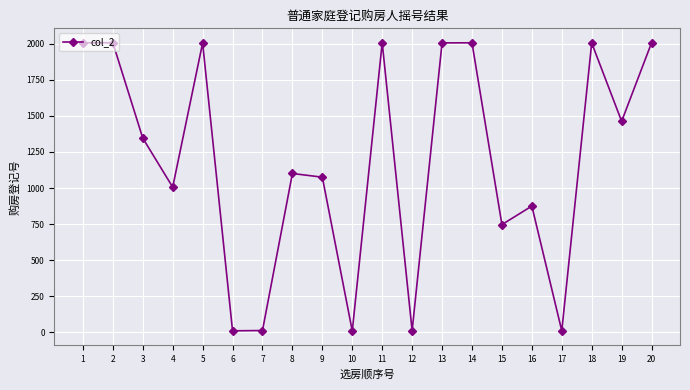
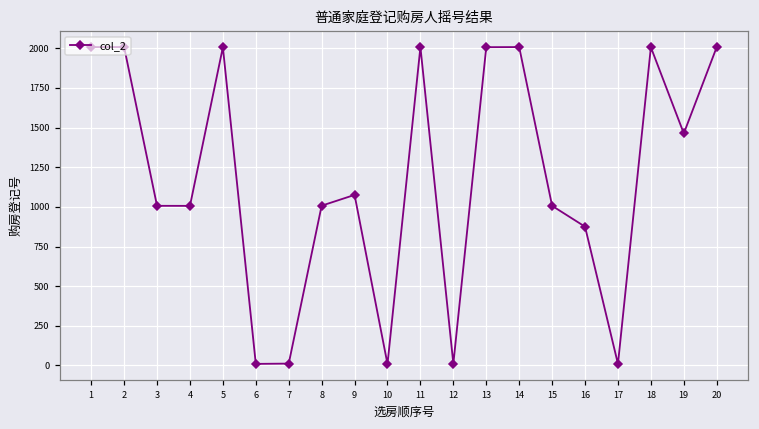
3: 1350 -> 1010
8: 1100 -> 1010
15: 750 -> 1010
